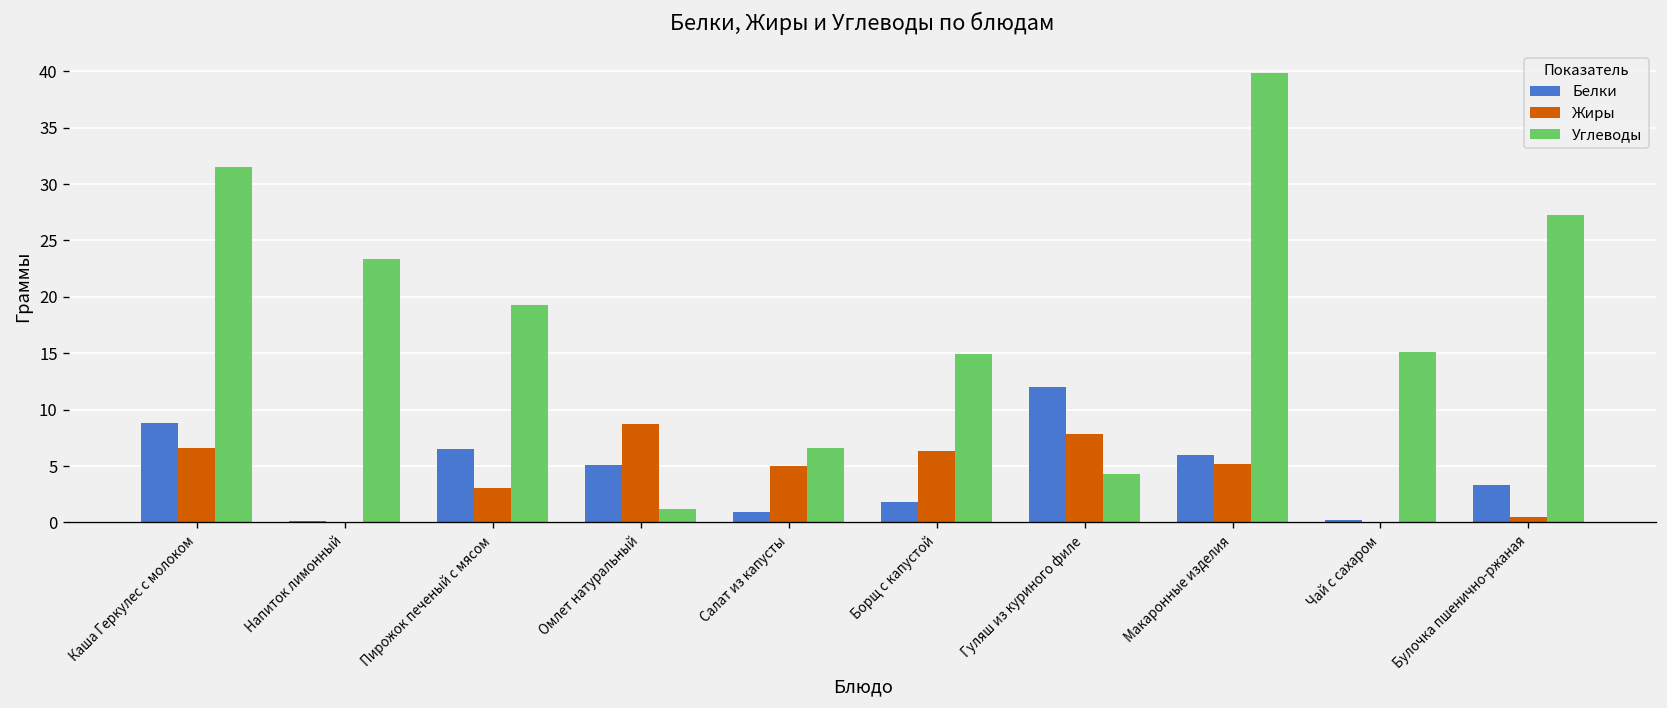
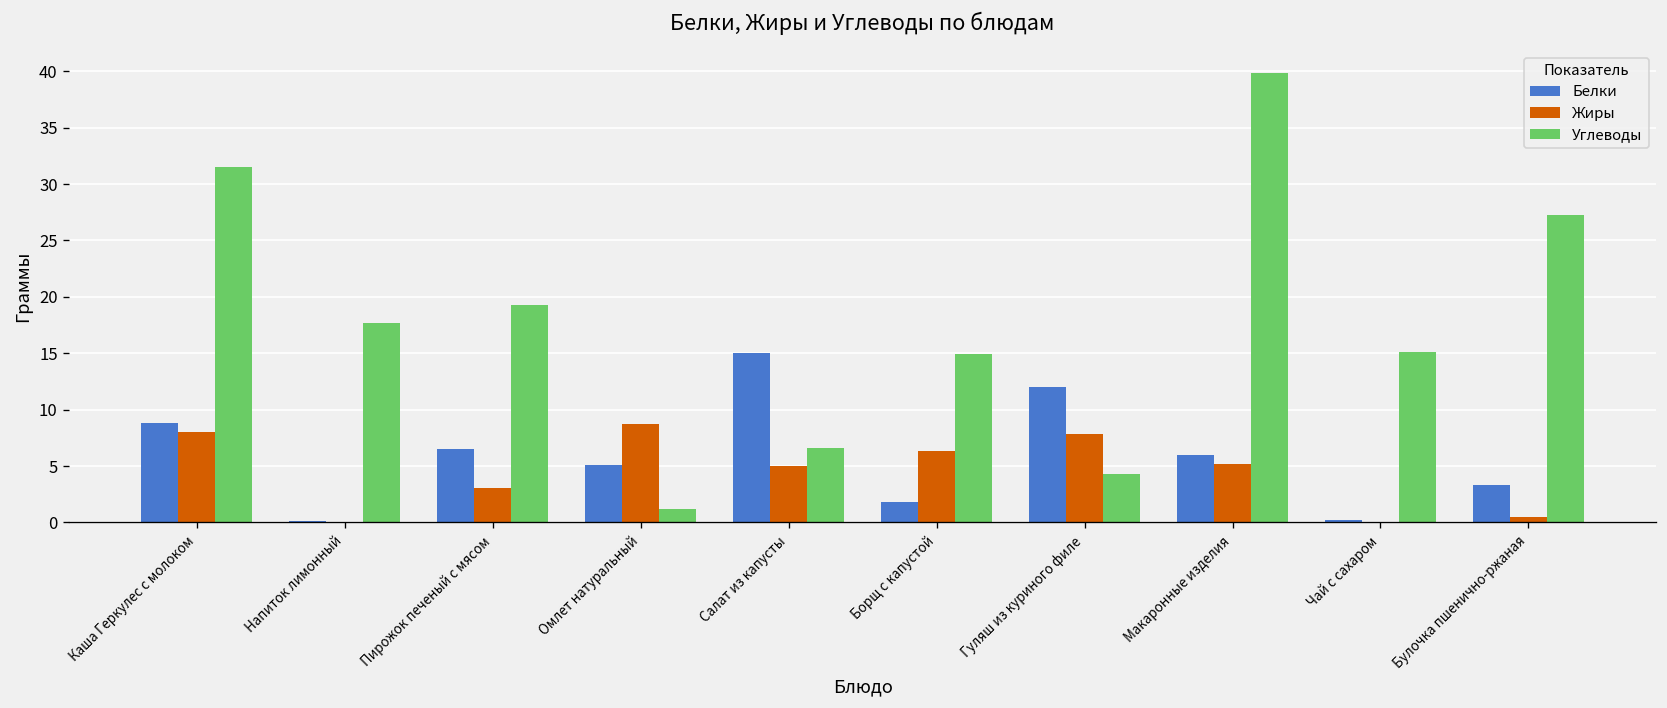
Жиры, Каша Геркулес с молоком: 7 -> 8
Углеводы, Напиток лимонный: 23 -> 18
Белки, Салат из капусты: 1 -> 15
